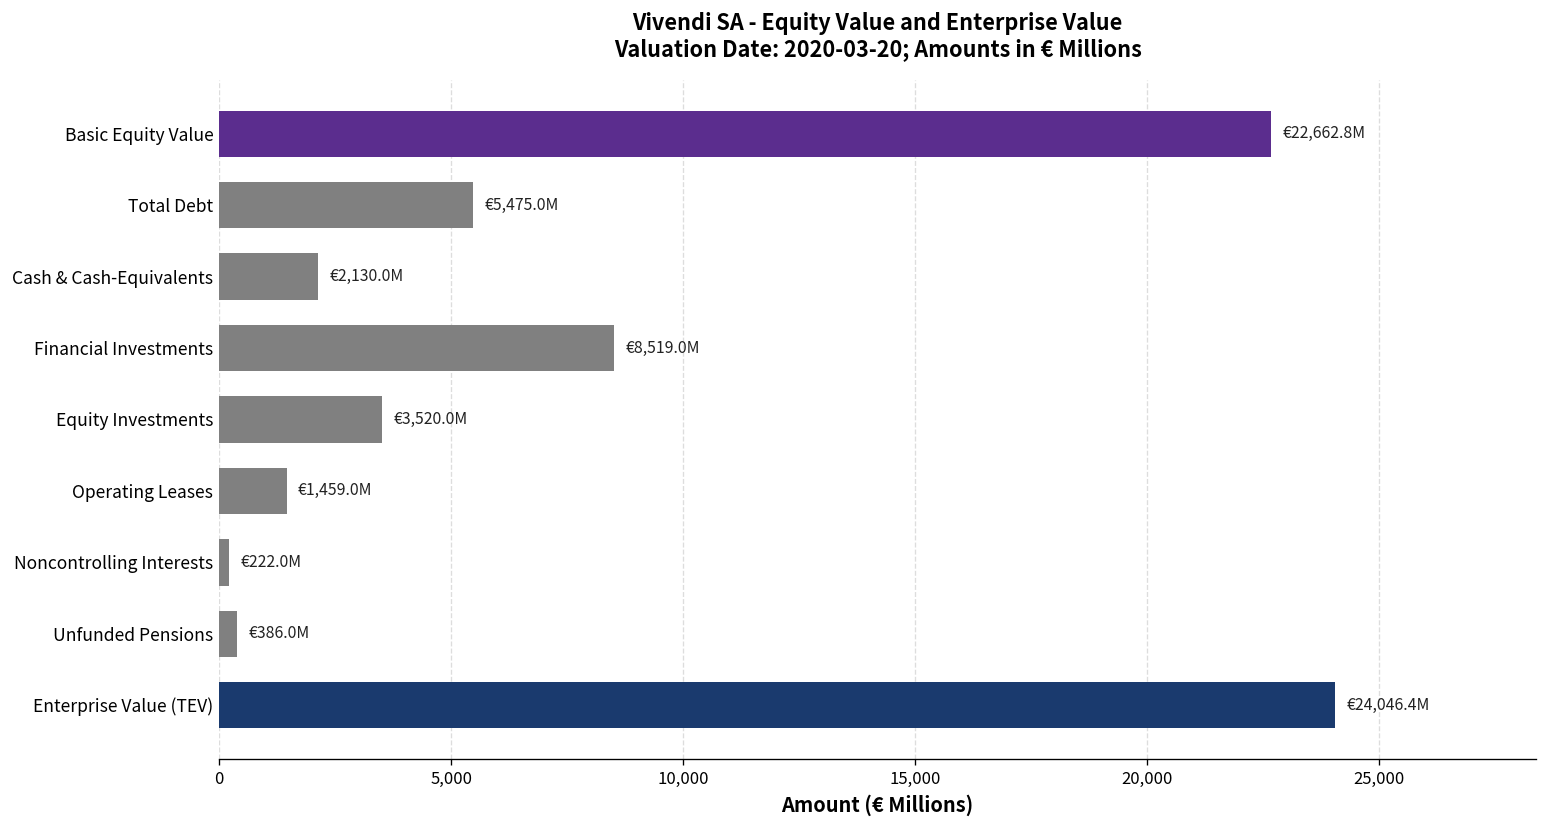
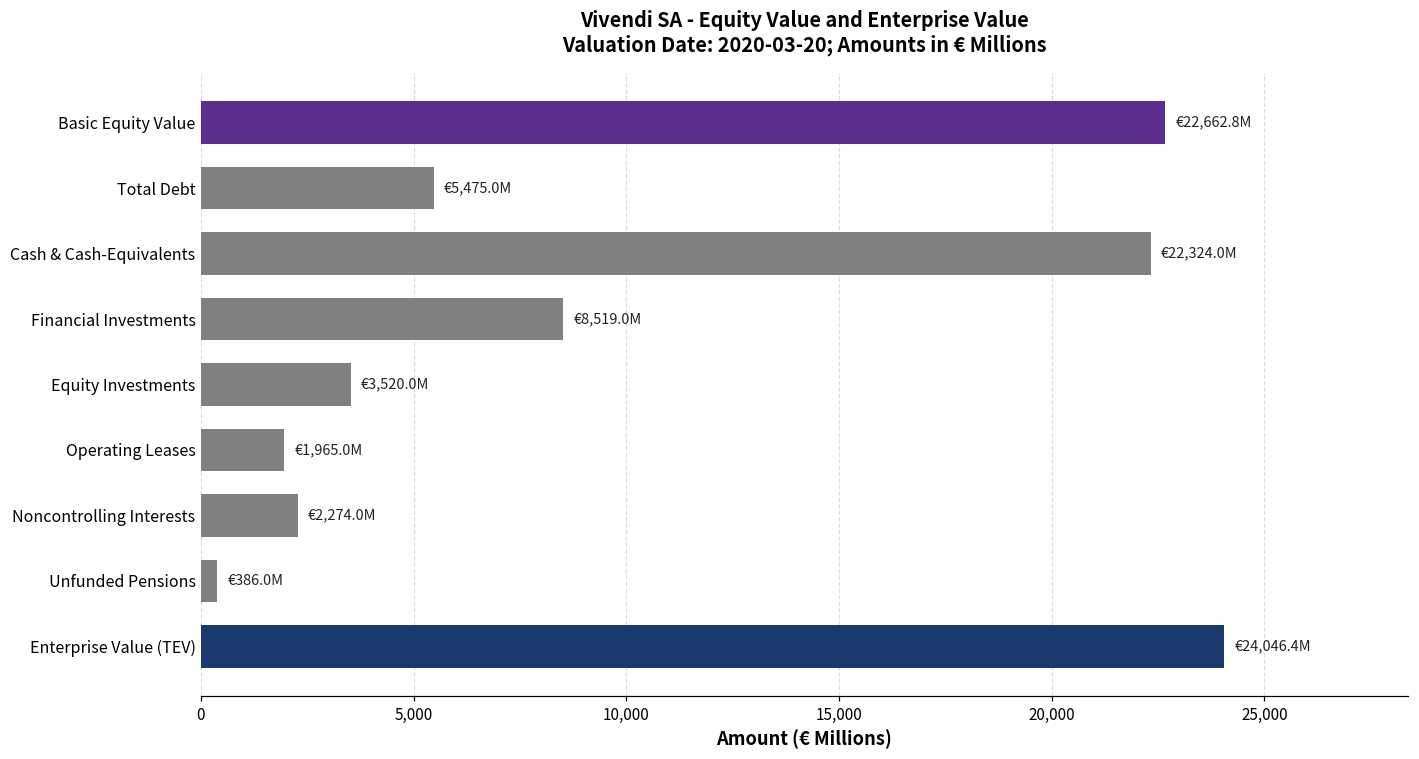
Cash & Cash-Equivalents: €2,130.0M -> €22,324.0M
Operating Leases: €1,459.0M -> €1,965.0M
Noncontrolling Interests: €222.0M -> €2,274.0M
